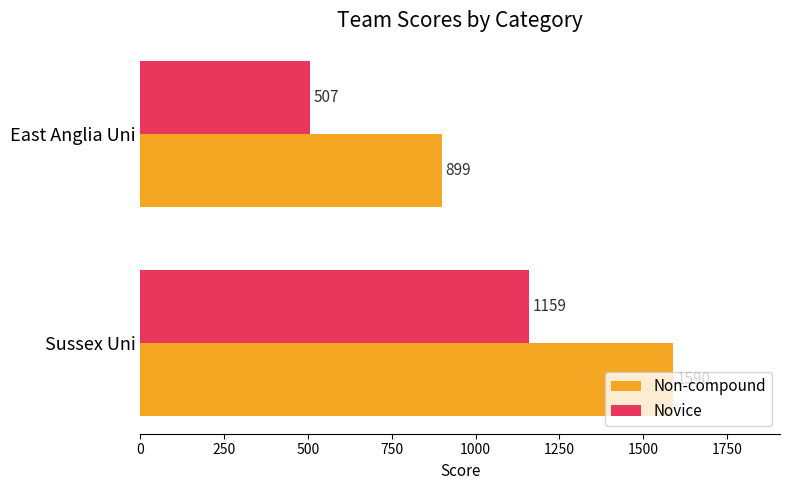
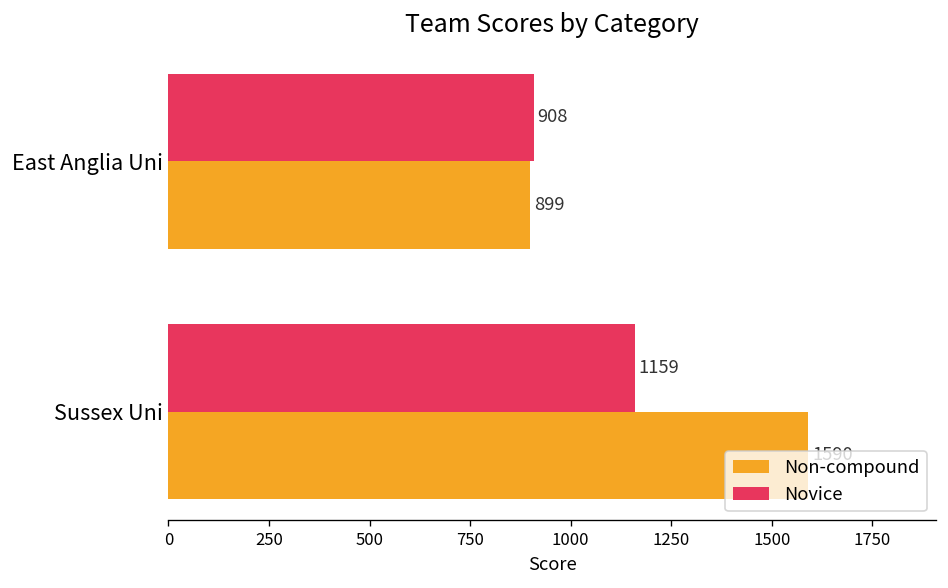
Novice, East Anglia Uni: 507 -> 908
